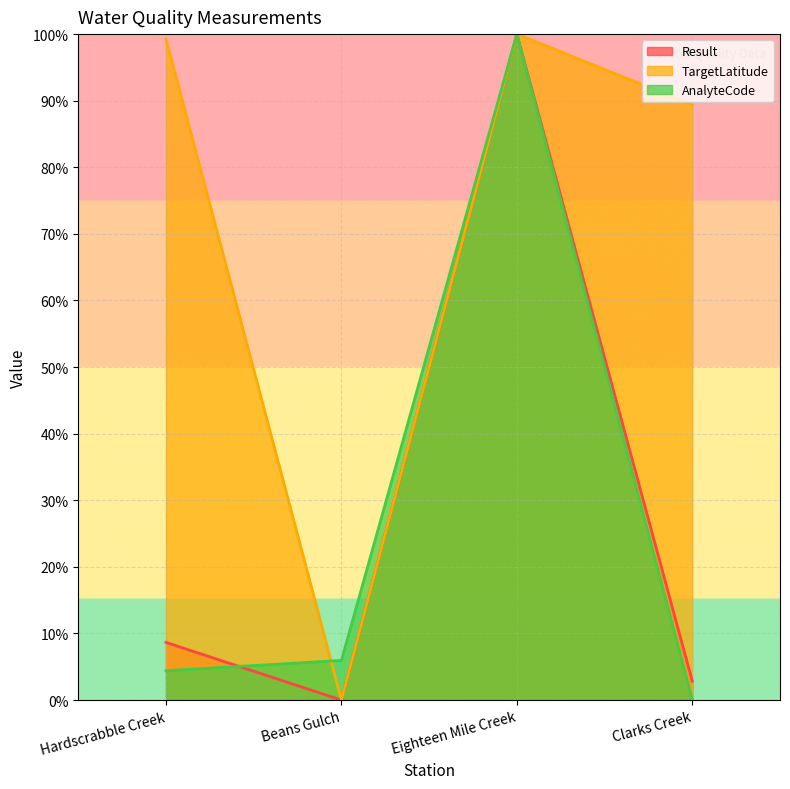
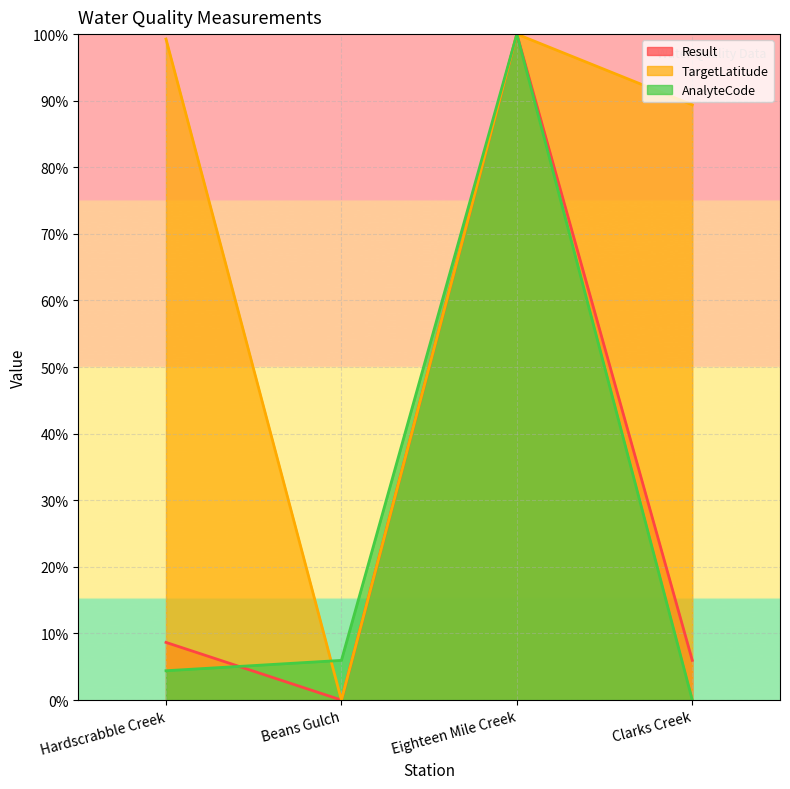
Result, Clarks Creek: 3% -> 6%
